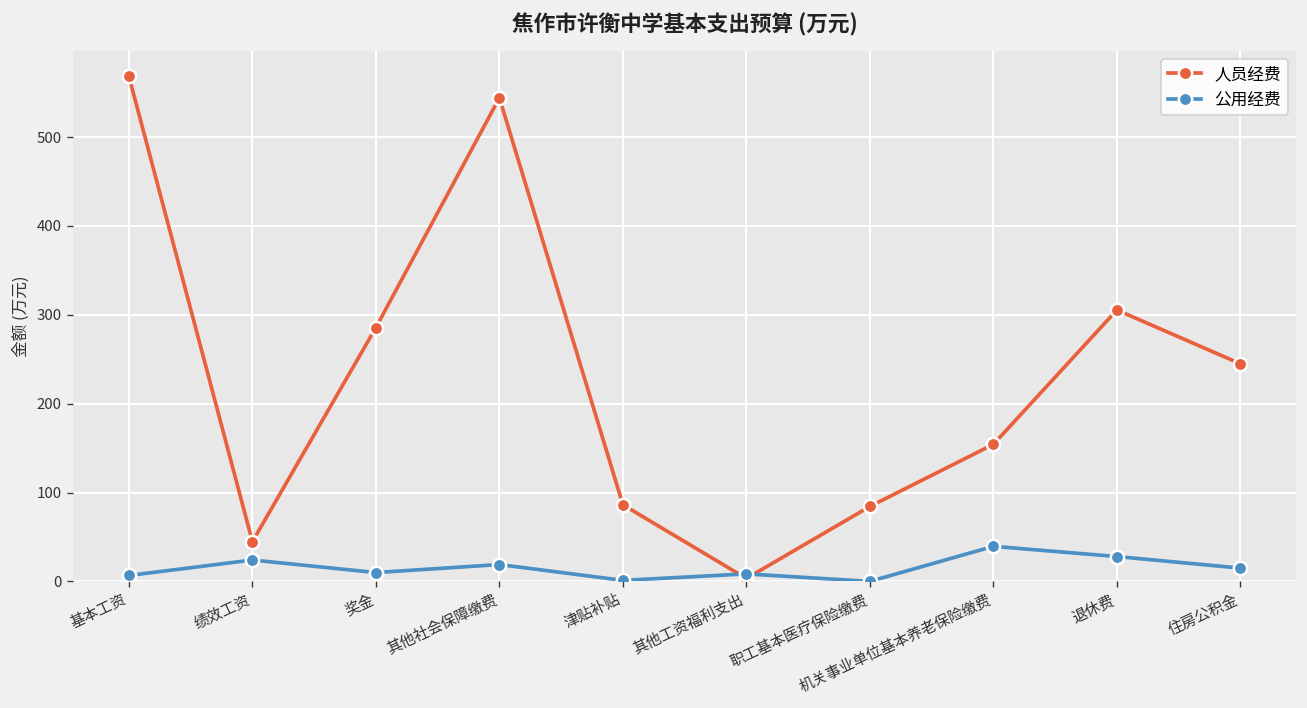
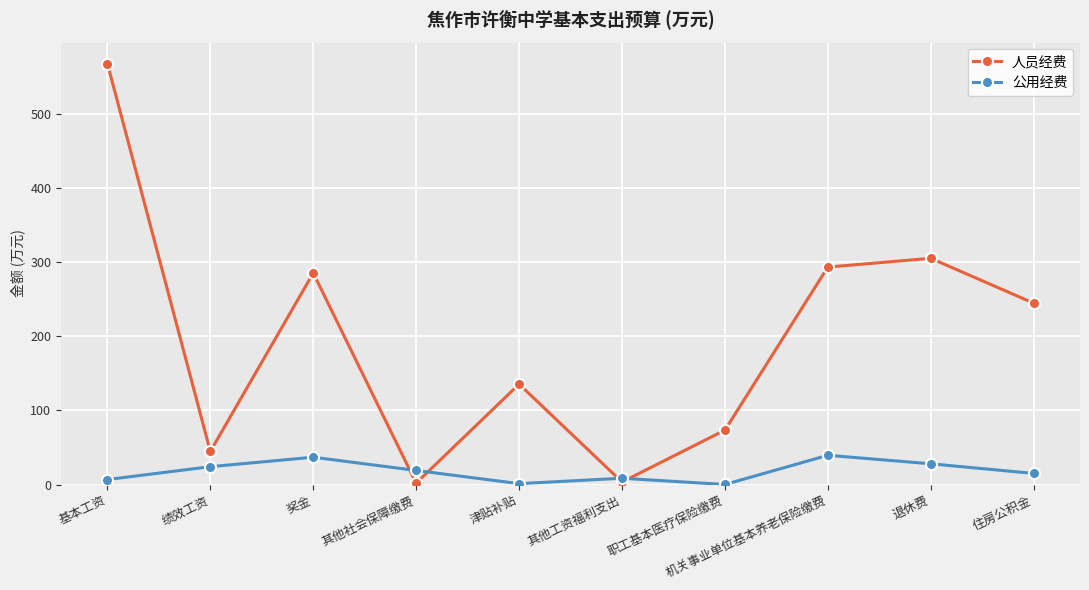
公用经费, 奖金: 10 -> 40
人员经费, 其他社会保障缴费: 540 -> 0
人员经费, 津贴补贴: 90 -> 140
人员经费, 职工基本医疗保险缴费: 80 -> 70
人员经费, 机关事业单位基本养老保险缴费: 150 -> 290
